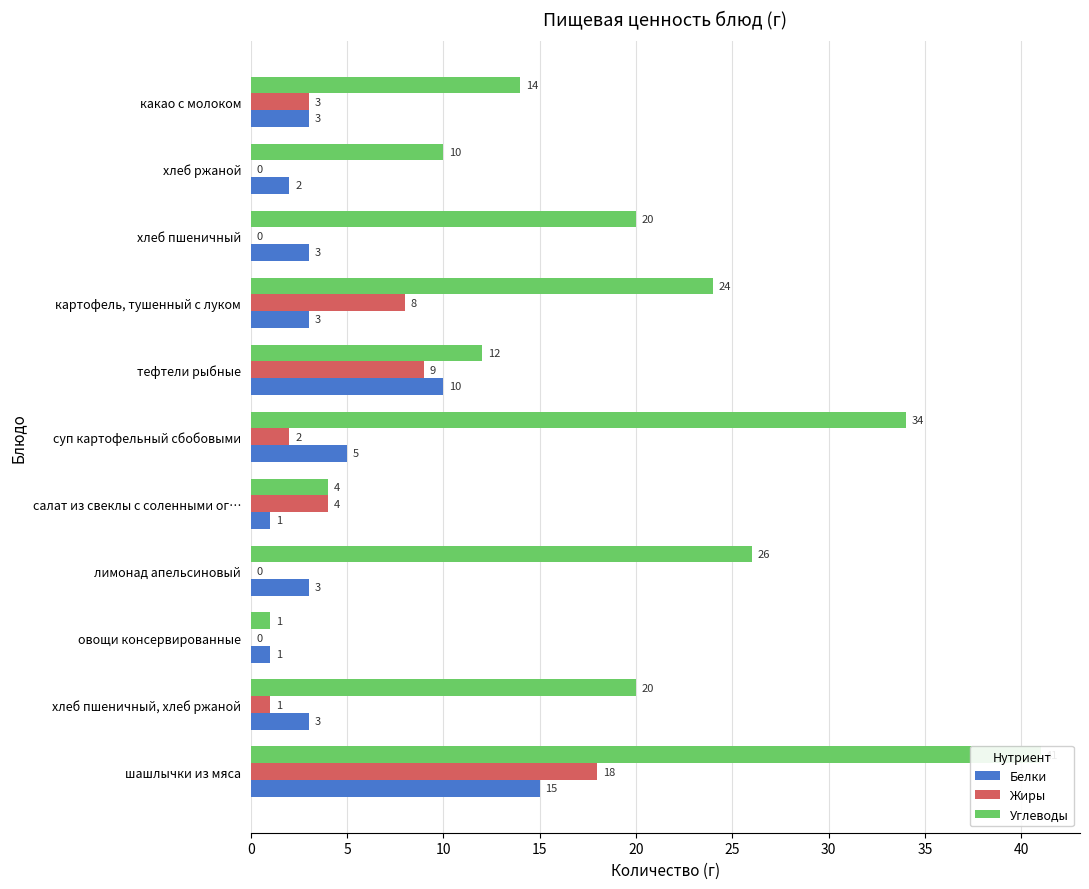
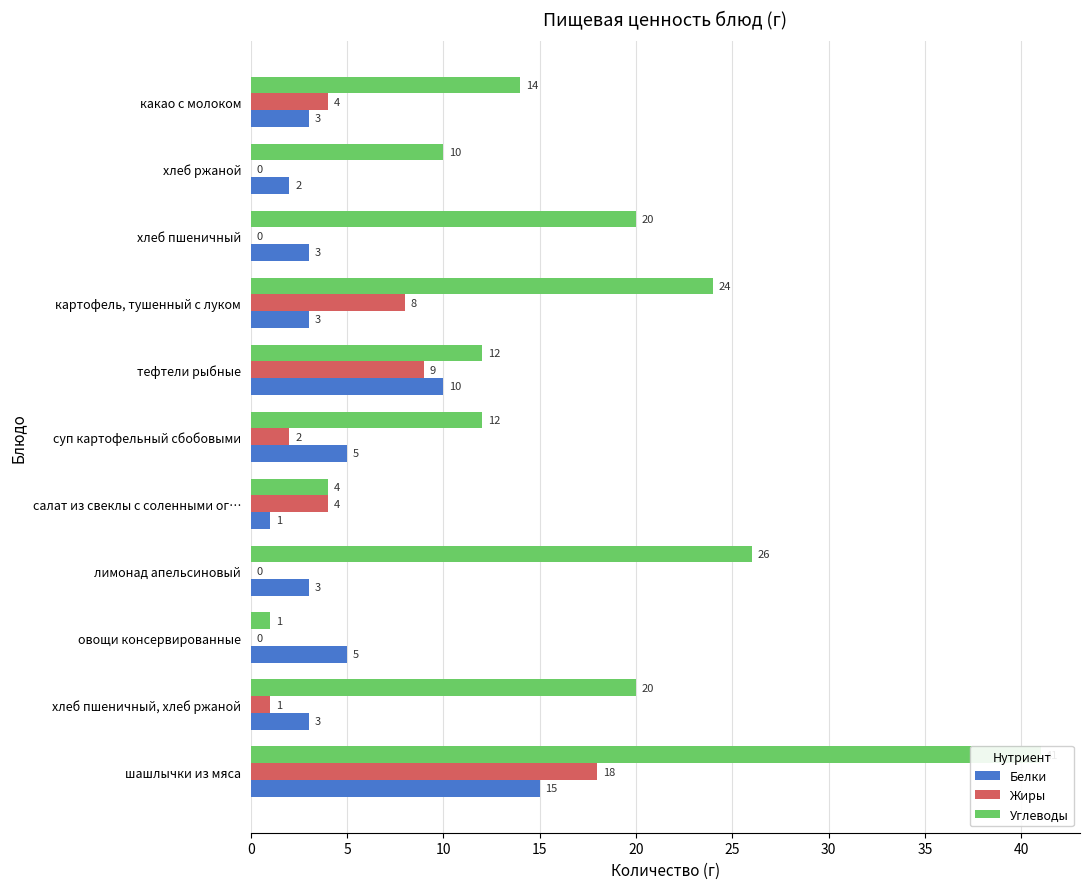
Жиры, какао с молоком: 3 -> 4
Углеводы, суп картофельный сбобовыми: 34 -> 12
Белки, овощи консервированные: 1 -> 5
